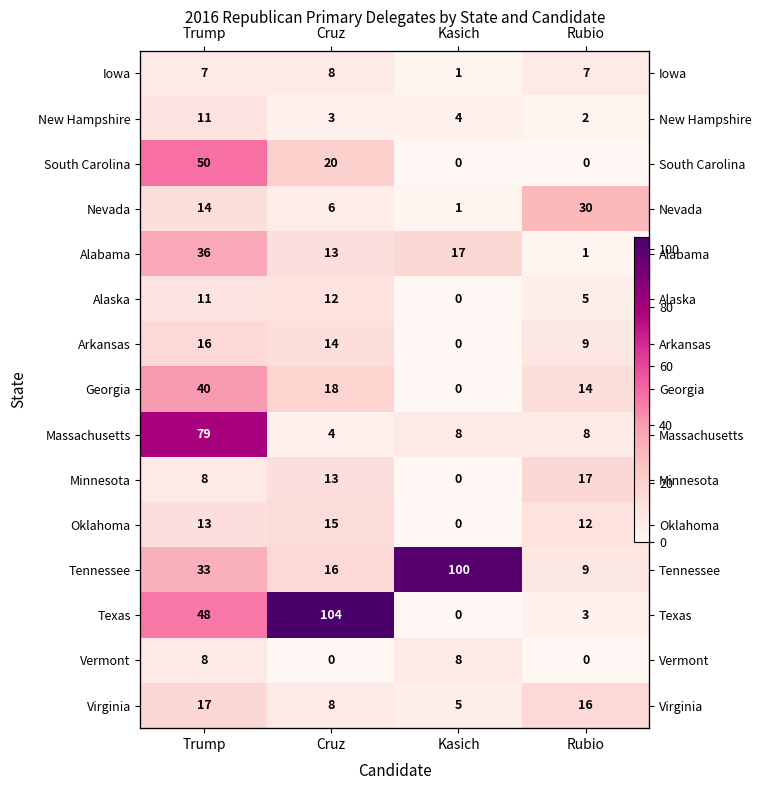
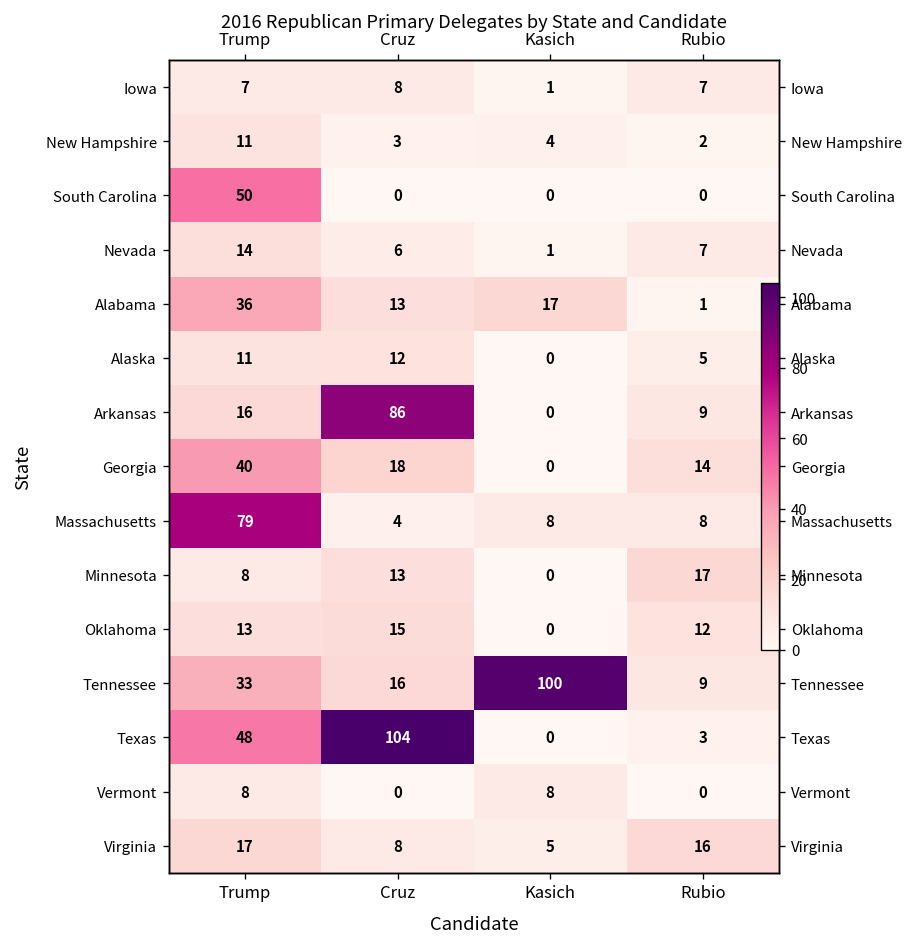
South Carolina, Cruz: 20 -> 0
Nevada, Rubio: 30 -> 7
Arkansas, Cruz: 14 -> 86
